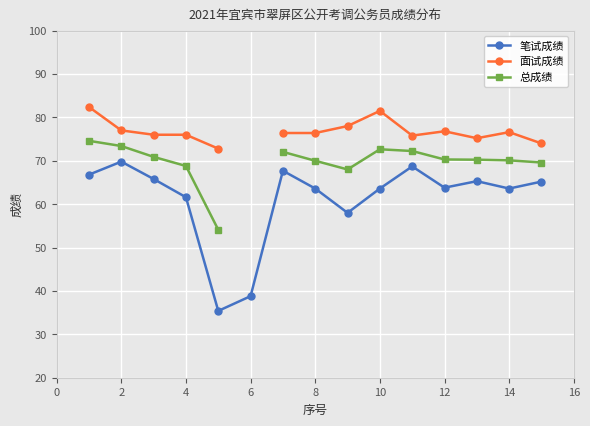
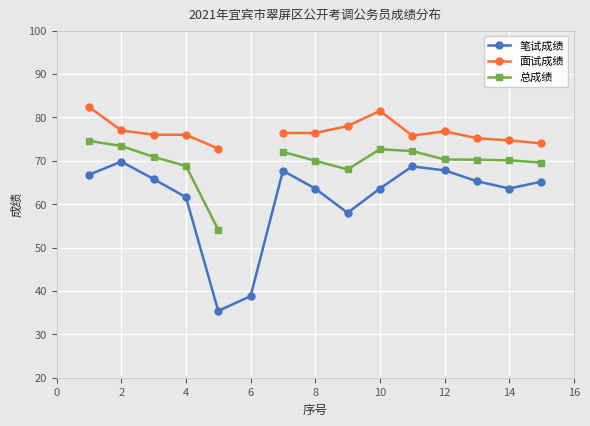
笔试成绩, 12: 64 -> 68
面试成绩, 14: 77 -> 75
